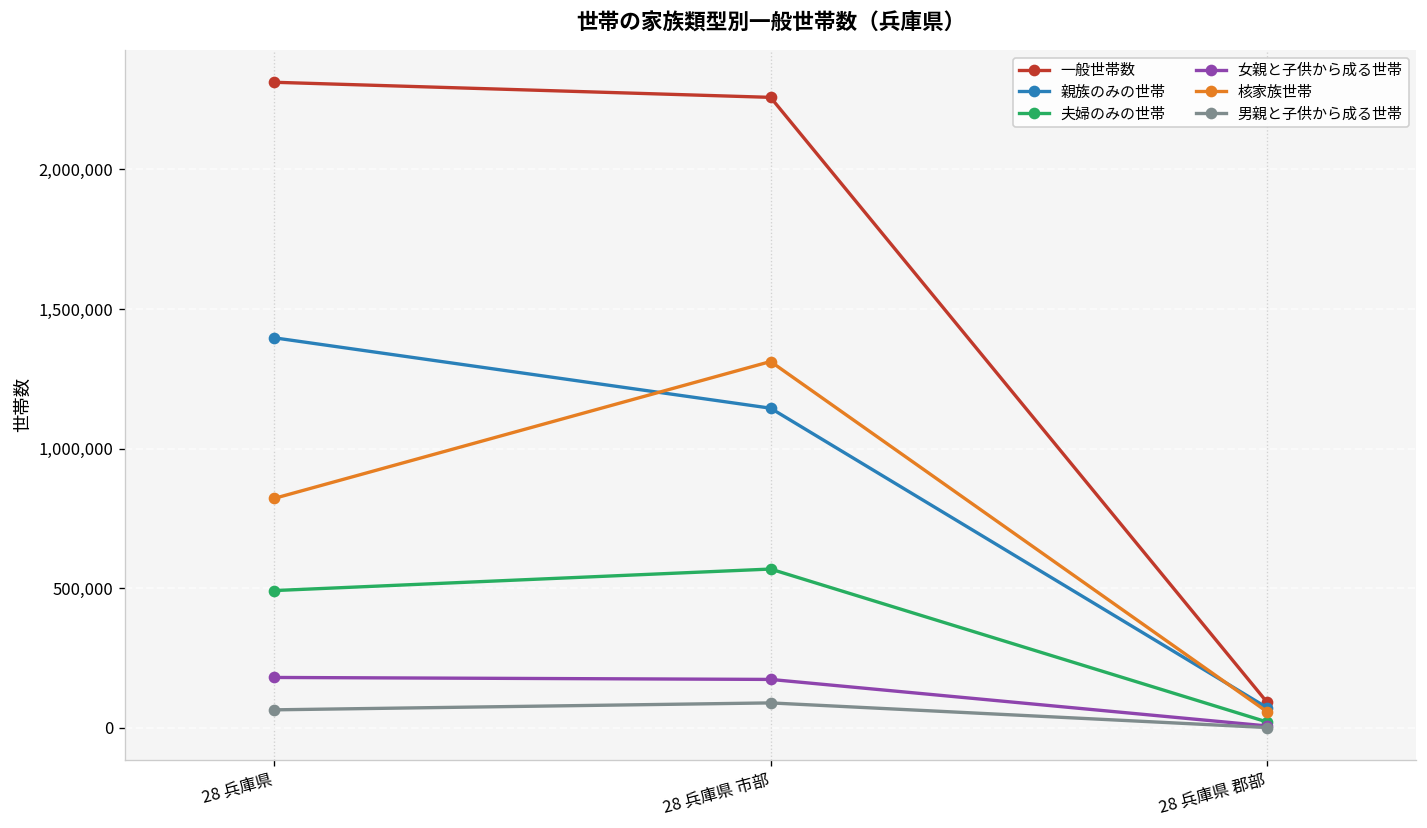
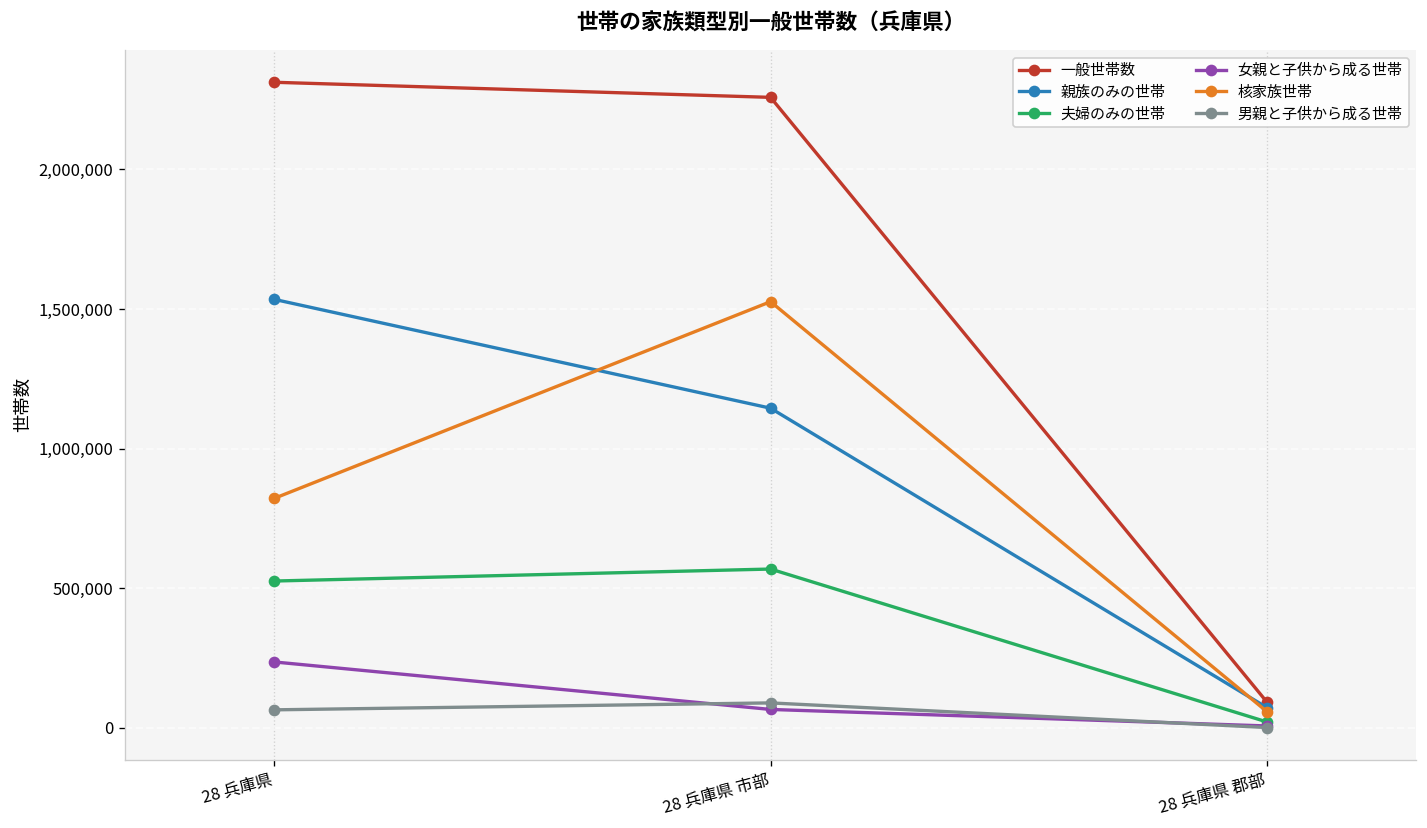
親族のみの世帯, 28 兵庫県: 1,400,000 -> 1,530,000
夫婦のみの世帯, 28 兵庫県: 490,000 -> 530,000
女親と子供から成る世帯, 28 兵庫県: 180,000 -> 240,000
女親と子供から成る世帯, 28 兵庫県 市部: 170,000 -> 70,000
核家族世帯, 28 兵庫県 市部: 1,310,000 -> 1,530,000
